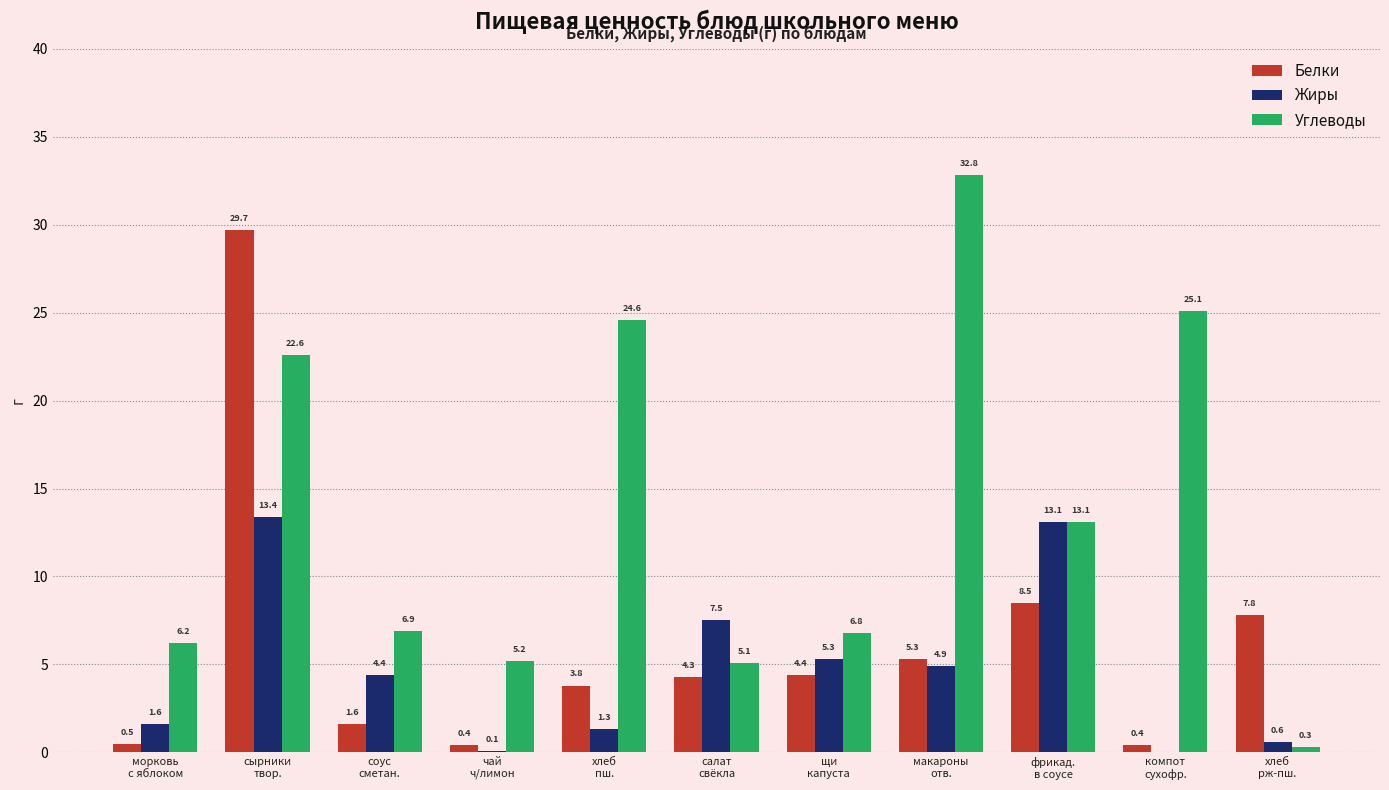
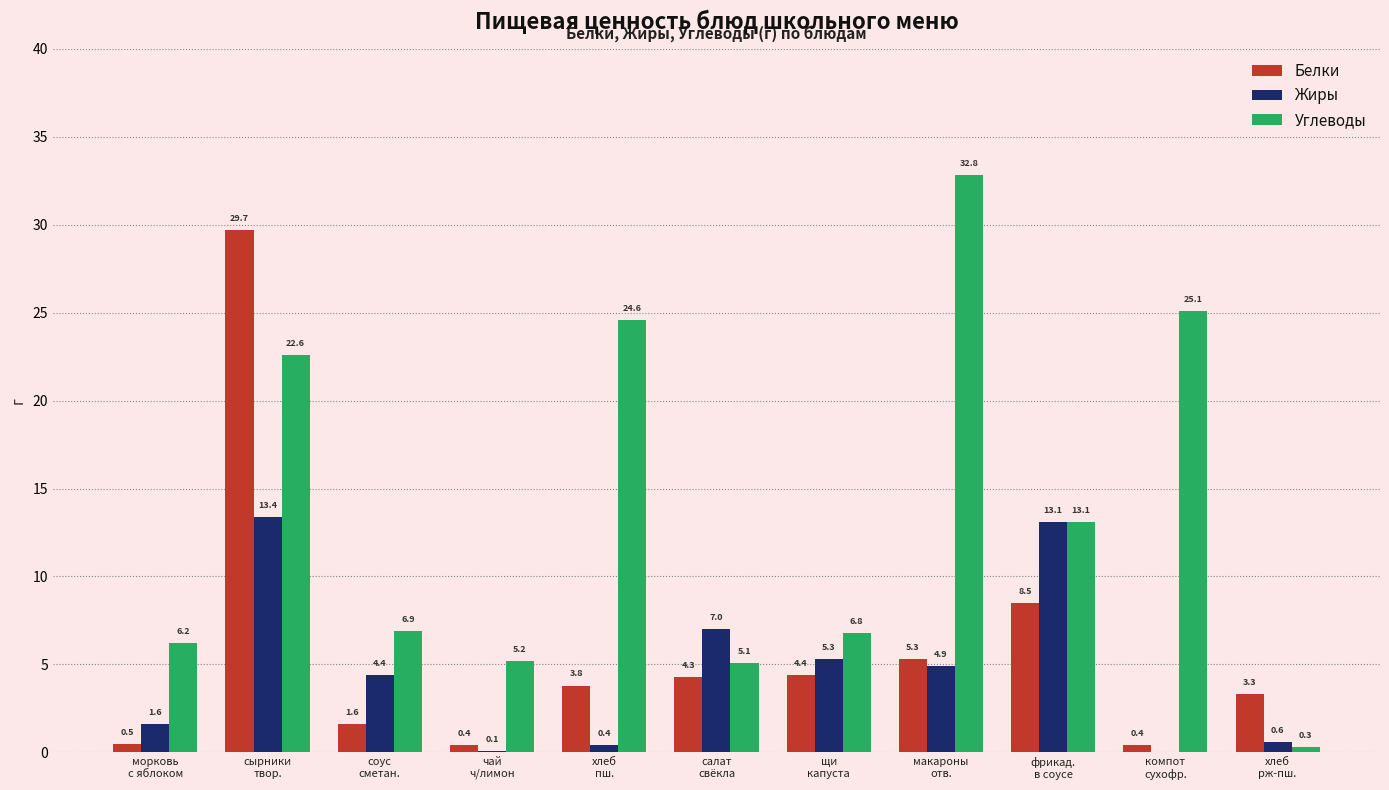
Жиры, хлеб пш.: 1.3 -> 0.4
Жиры, салат свёкла: 7.5 -> 7.0
Белки, хлеб рж-пш.: 7.8 -> 3.3
